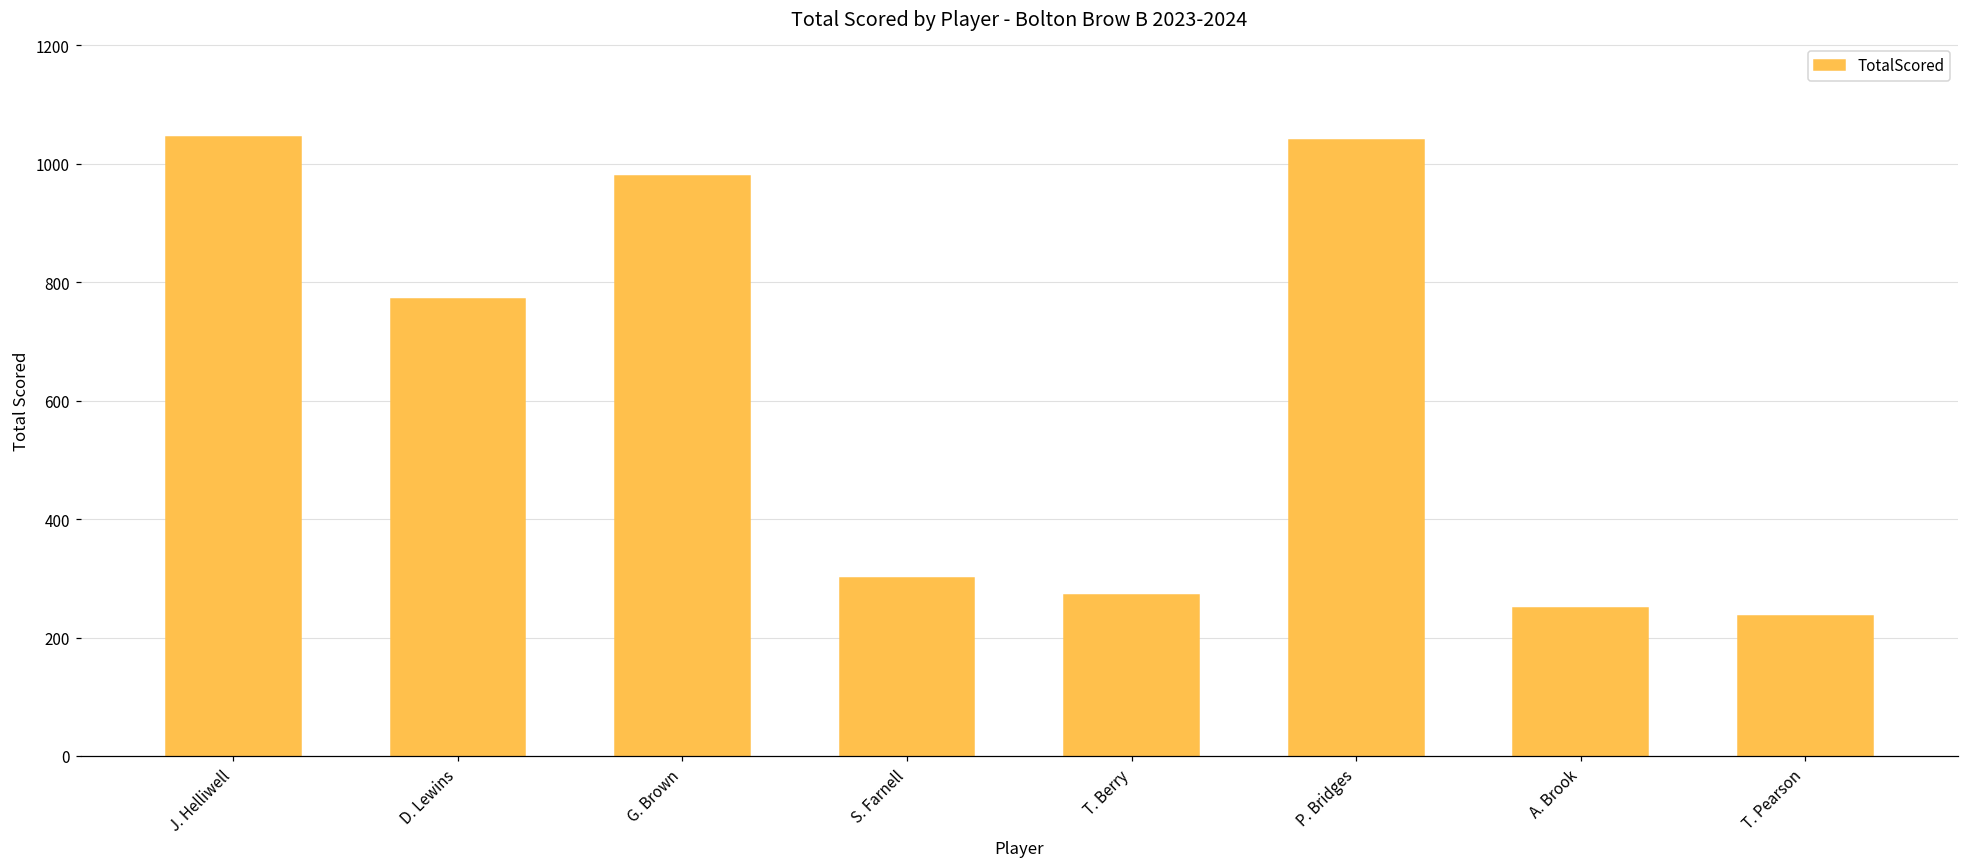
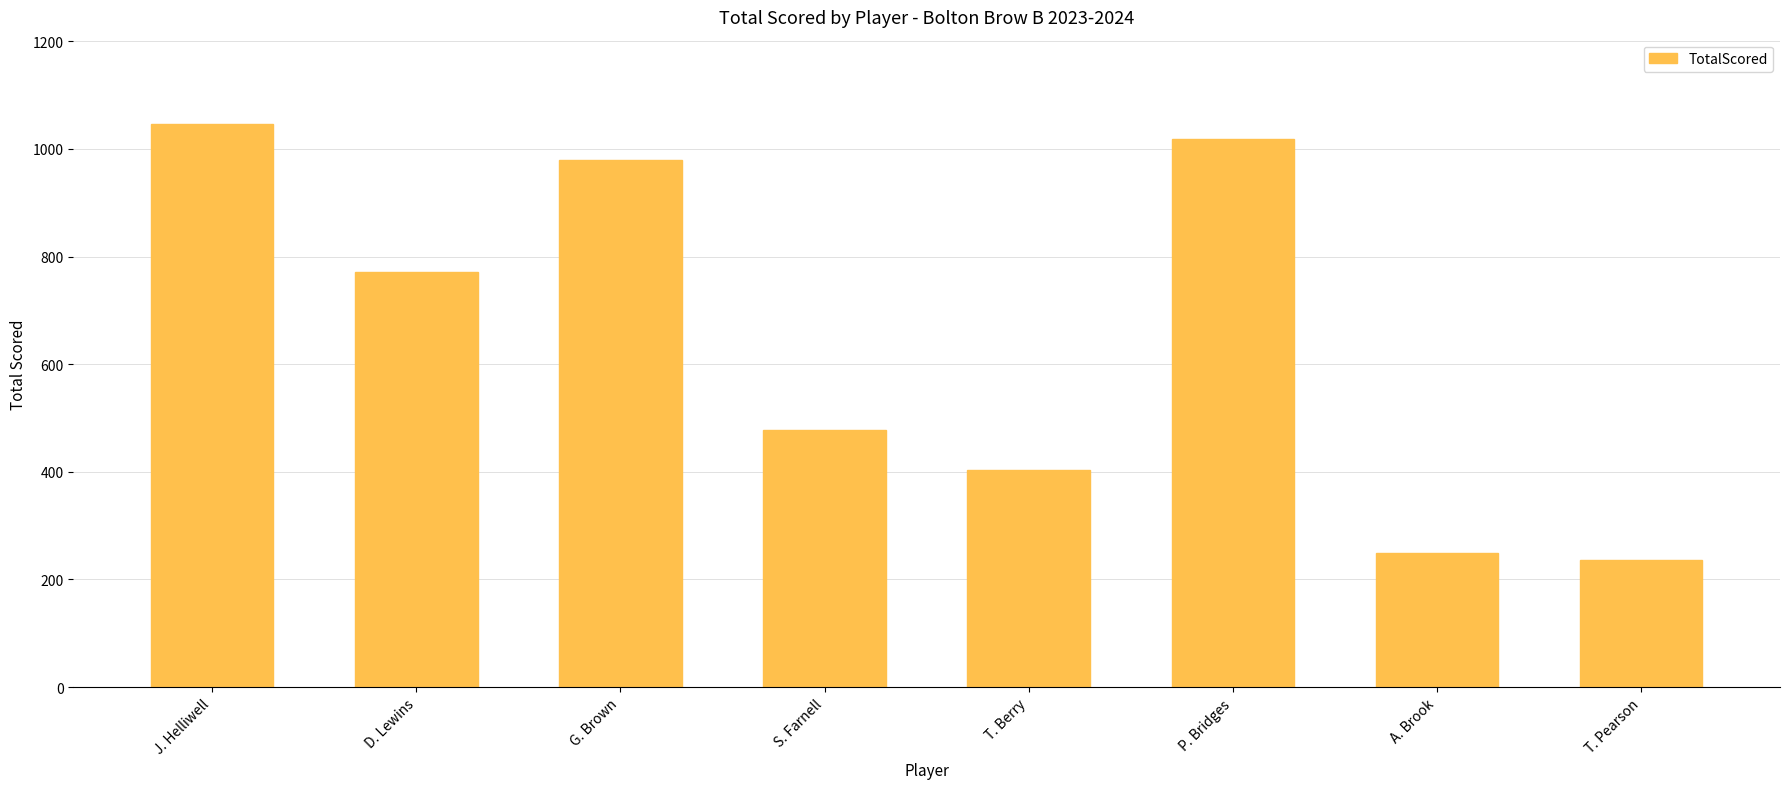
S. Farnell: 300 -> 480
T. Berry: 270 -> 400
P. Bridges: 1040 -> 1020
